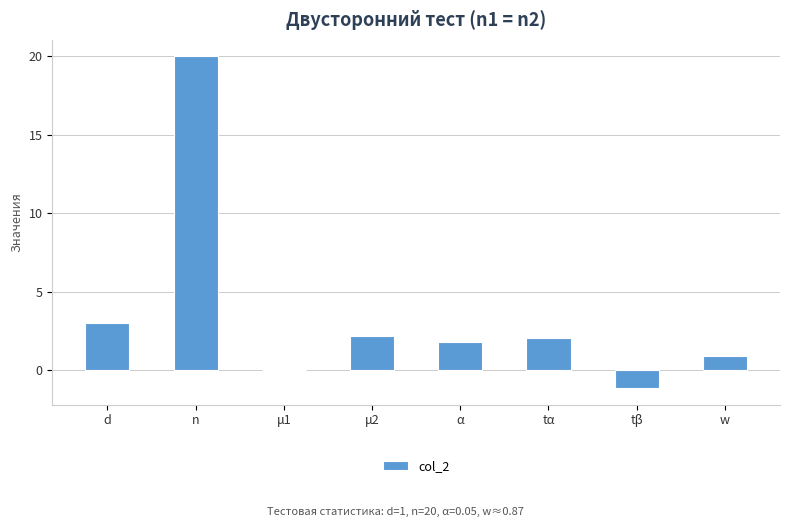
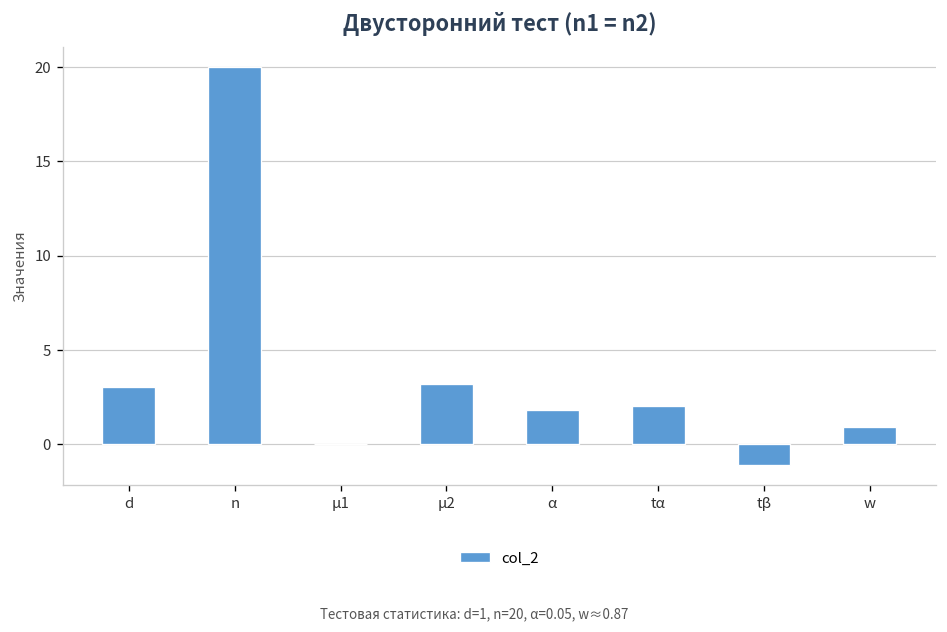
μ2: 2.2 -> 3.2
